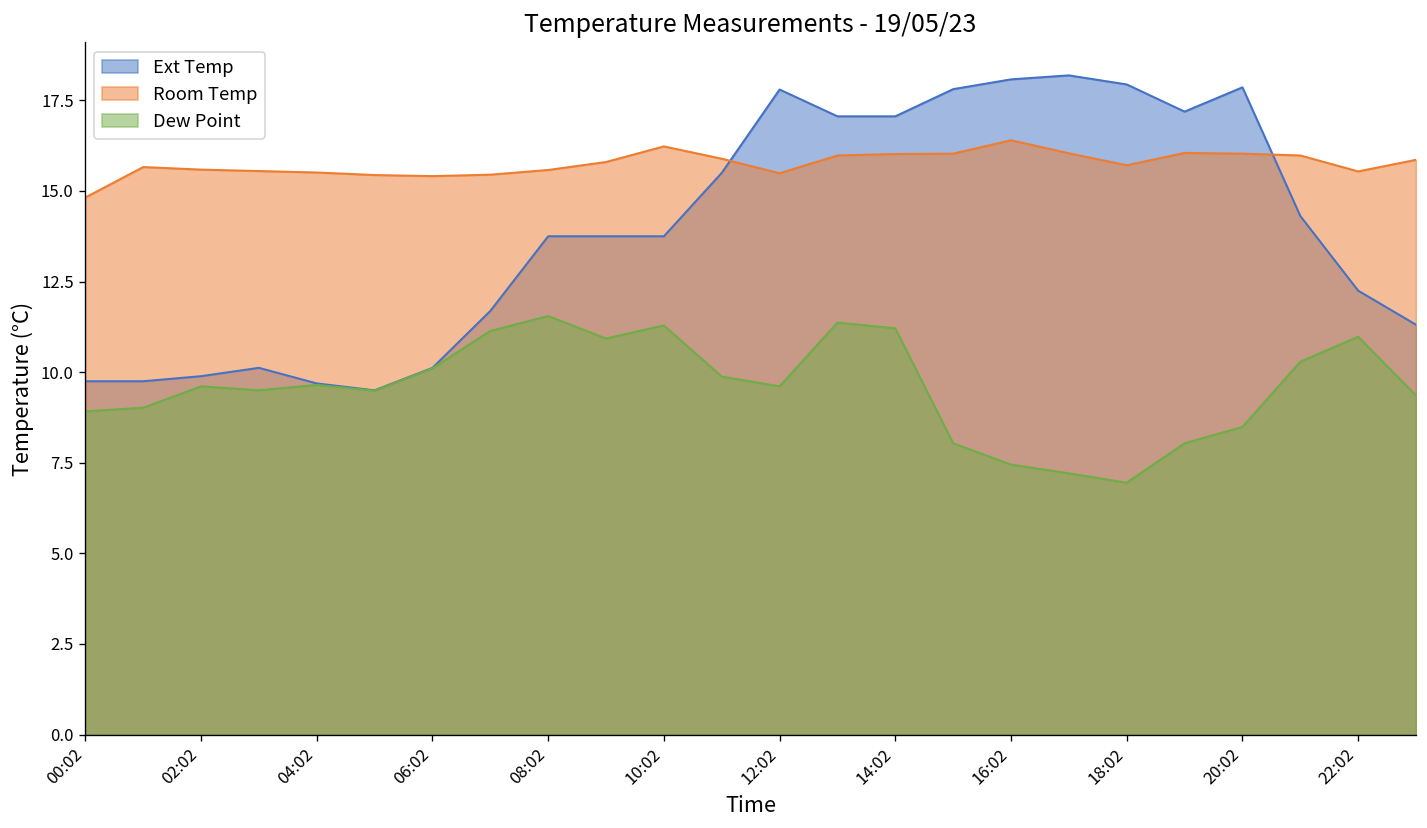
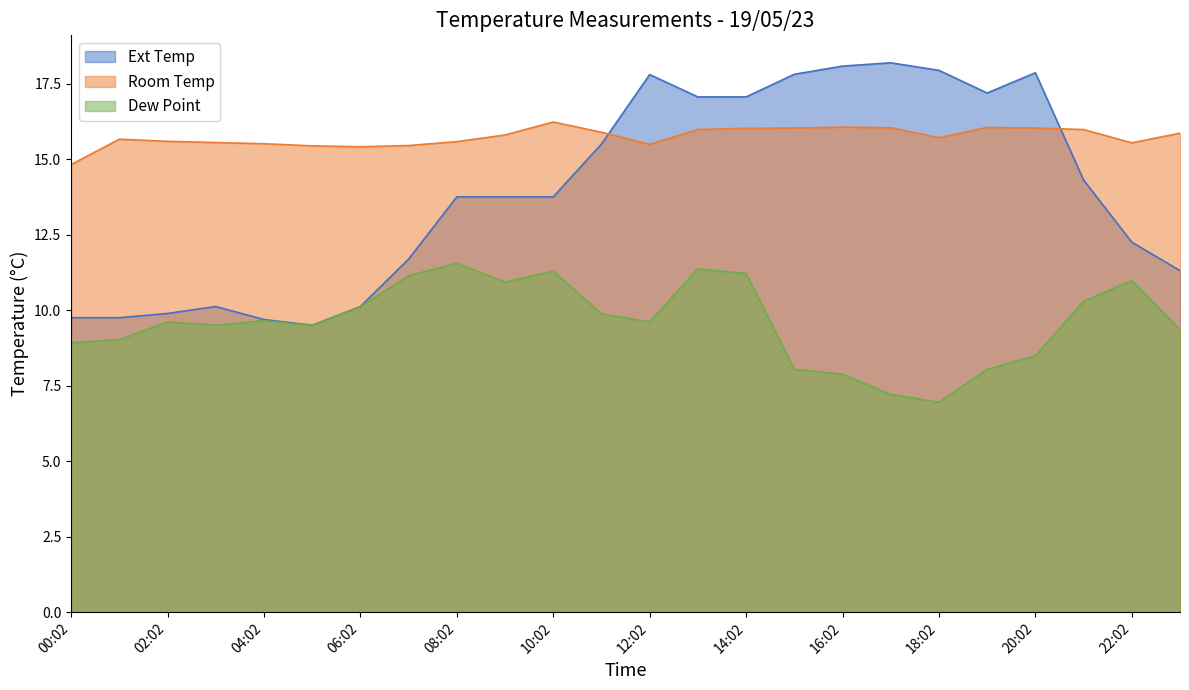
Room Temp, 16:02: 16.4 -> 16.1
Dew Point, 16:02: 7.5 -> 7.9
